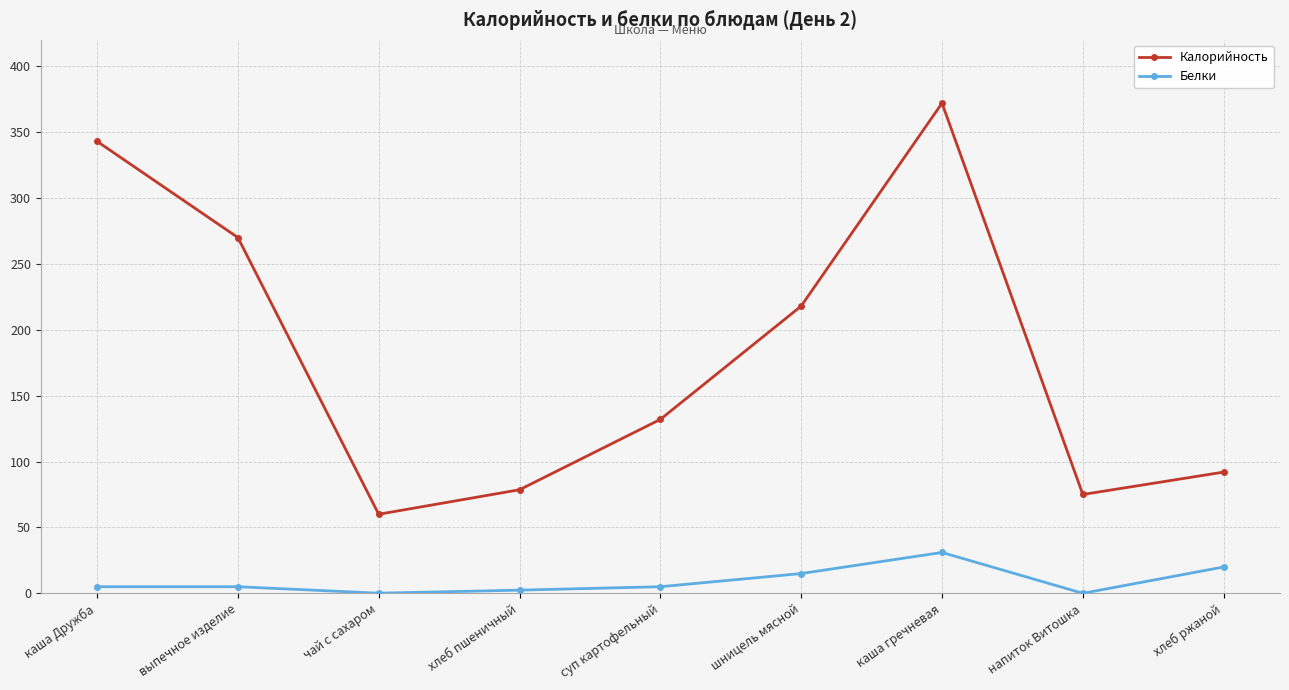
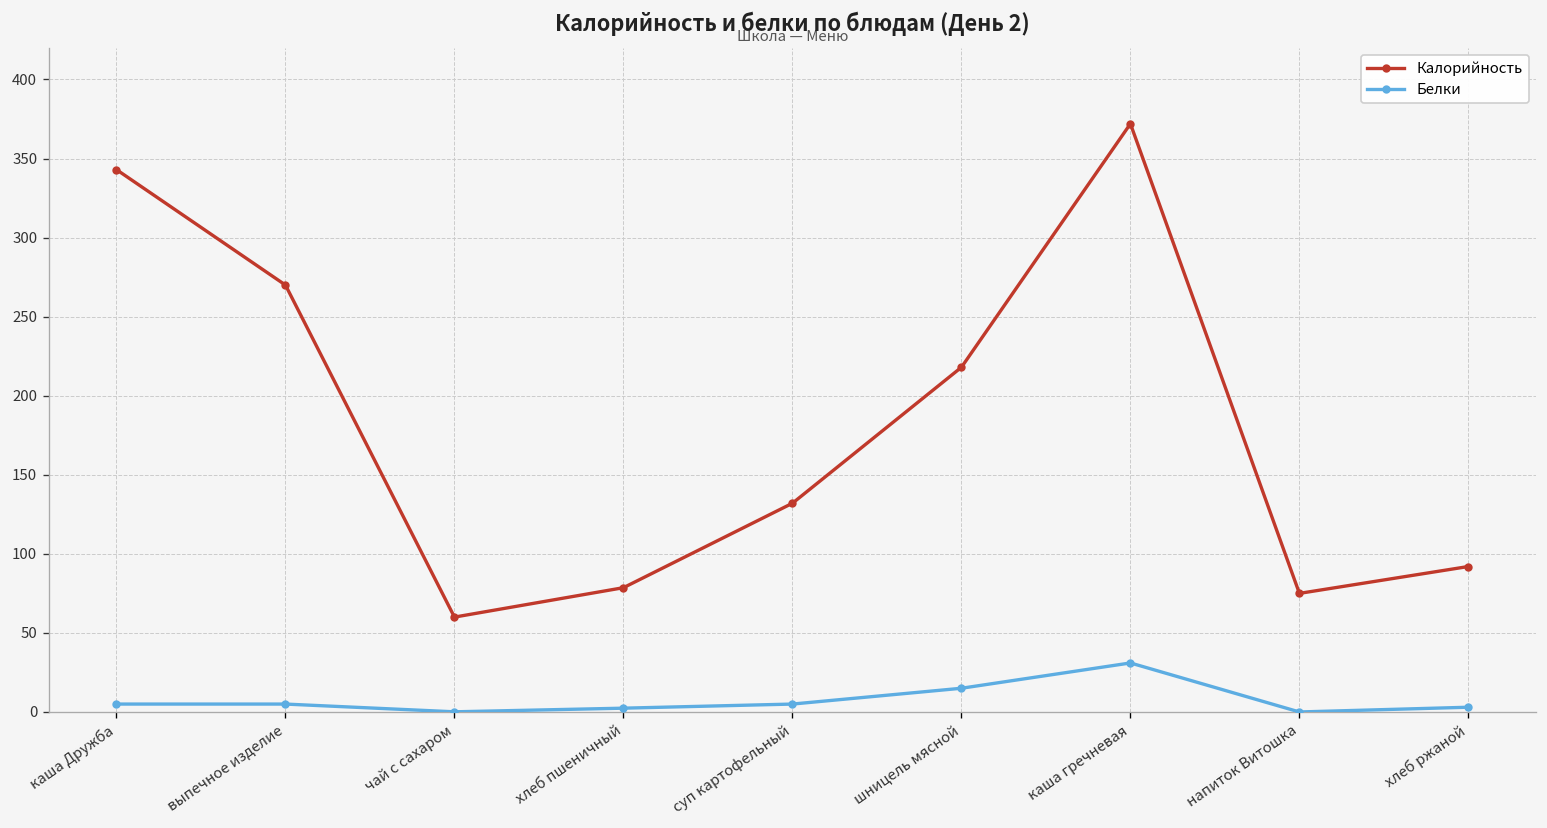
Белки, хлеб ржаной: 20 -> 3
